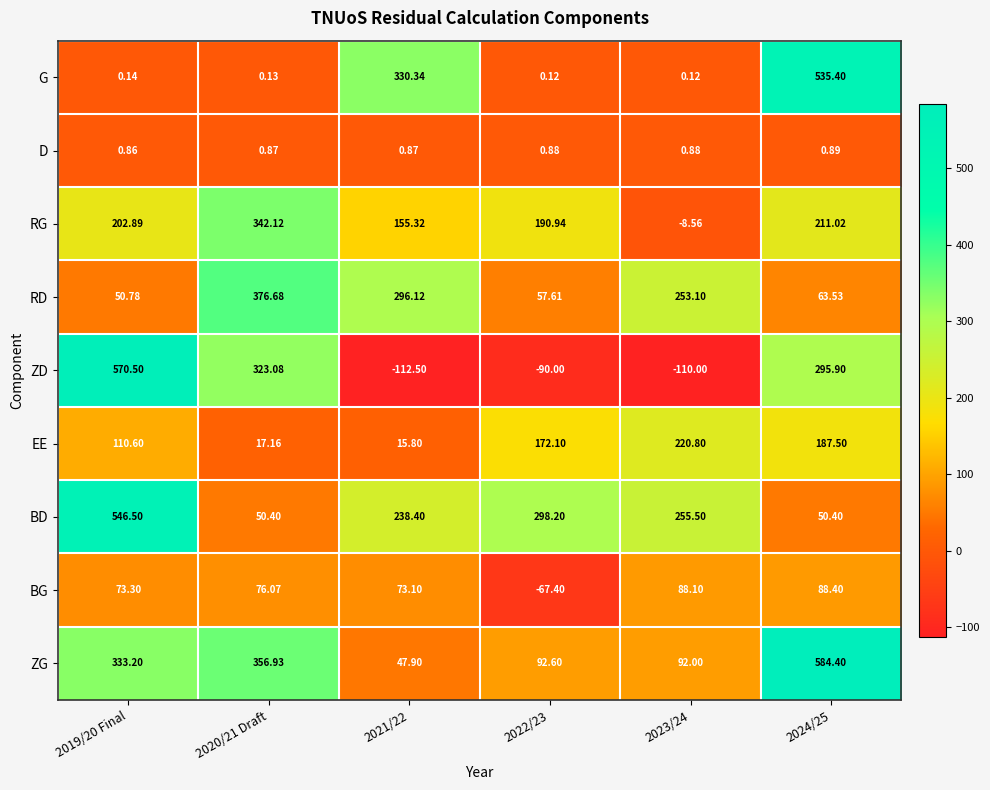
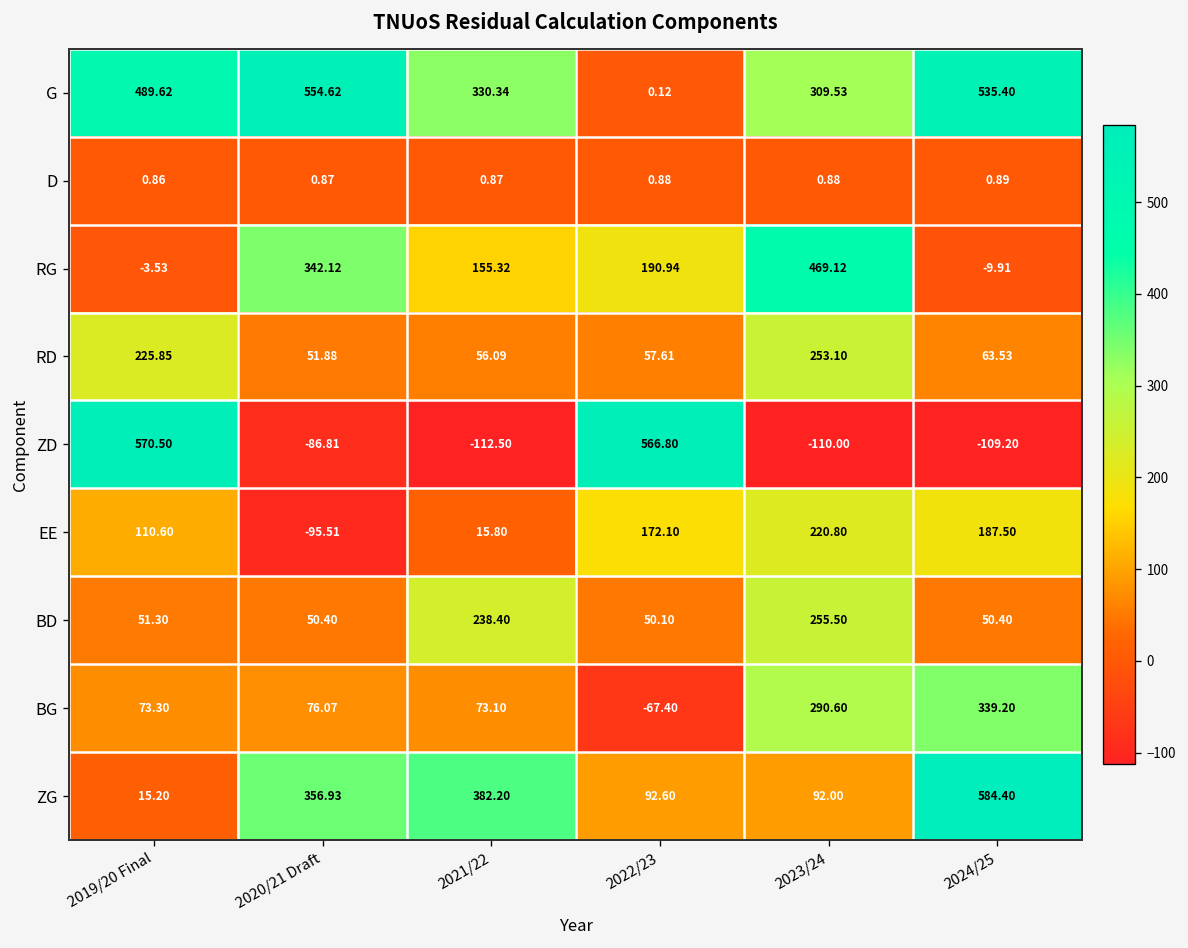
G, 2019/20 Final: 0.14 -> 489.62
G, 2020/21 Draft: 0.13 -> 554.62
G, 2023/24: 0.12 -> 309.53
RG, 2019/20 Final: 202.89 -> -3.53
RG, 2023/24: -8.56 -> 469.12
RG, 2024/25: 211.02 -> -9.91
RD, 2019/20 Final: 50.78 -> 225.85
RD, 2020/21 Draft: 376.68 -> 51.88
RD, 2021/22: 296.12 -> 56.09
ZD, 2020/21 Draft: 323.08 -> -86.81
ZD, 2022/23: -90.00 -> 566.80
ZD, 2024/25: 295.90 -> -109.20
EE, 2020/21 Draft: 17.16 -> -95.51
BD, 2019/20 Final: 546.50 -> 51.30
BD, 2022/23: 298.20 -> 50.10
BG, 2023/24: 88.10 -> 290.60
BG, 2024/25: 88.40 -> 339.20
ZG, 2019/20 Final: 333.20 -> 15.20
ZG, 2021/22: 47.90 -> 382.20
